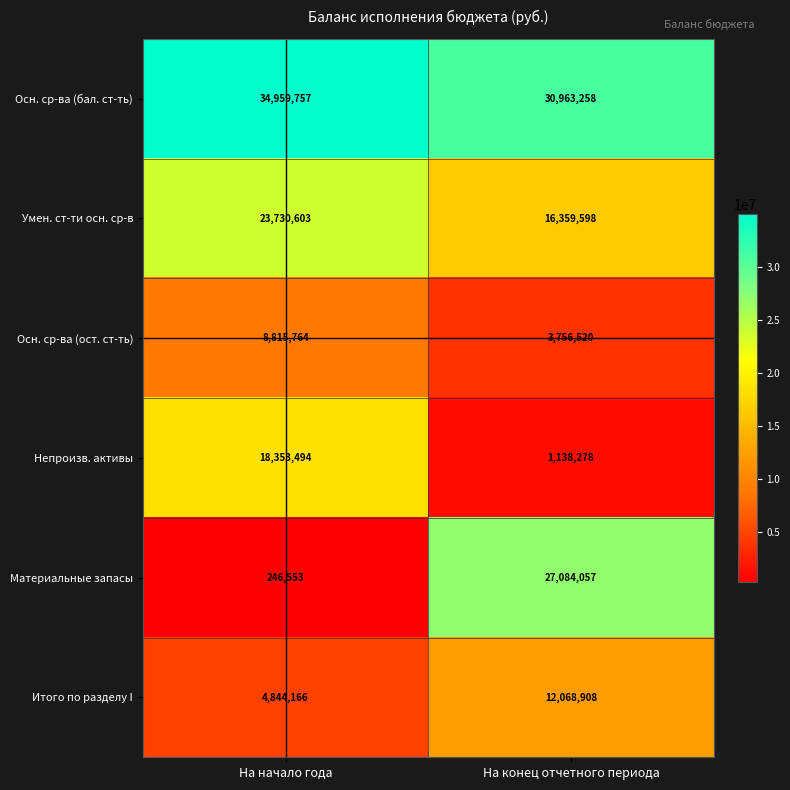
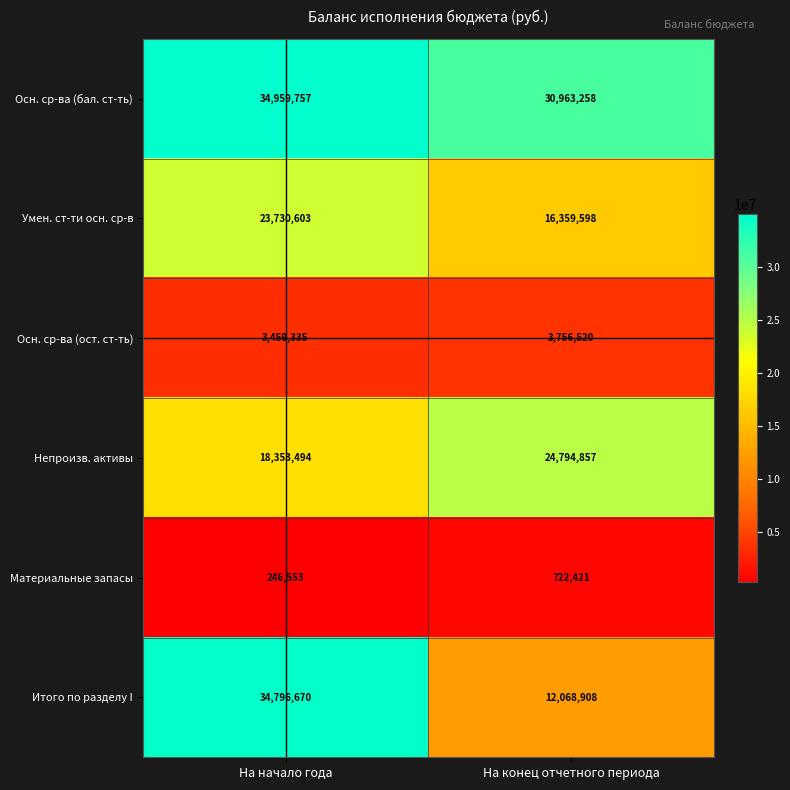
Осн. ср-ва (ост. ст-ть), На начало года: 8,815,764 -> 3,459,335
Непроизв. активы, На конец отчетного периода: 1,138,278 -> 24,794,857
Материальные запасы, На конец отчетного периода: 27,084,057 -> 722,421
Итого по разделу I, На начало года: 4,844,166 -> 34,796,670
